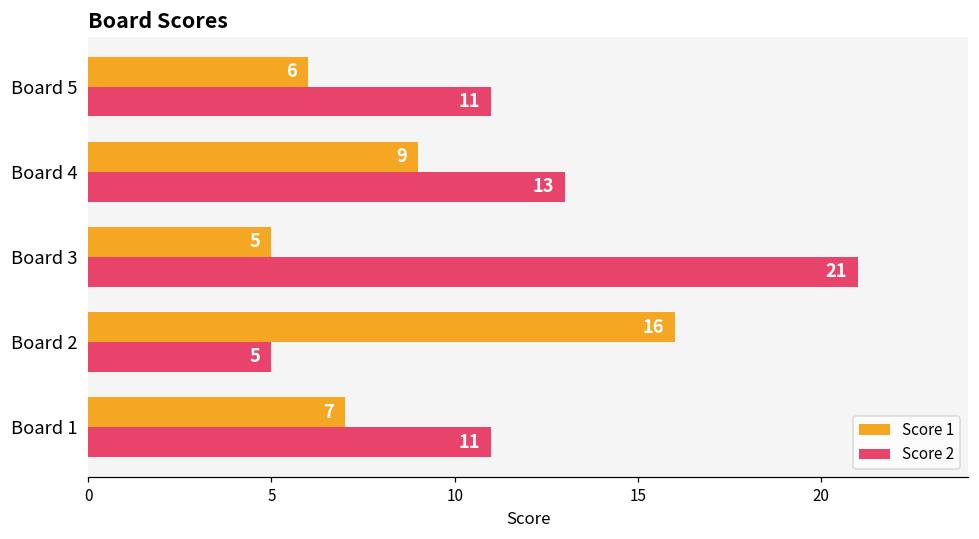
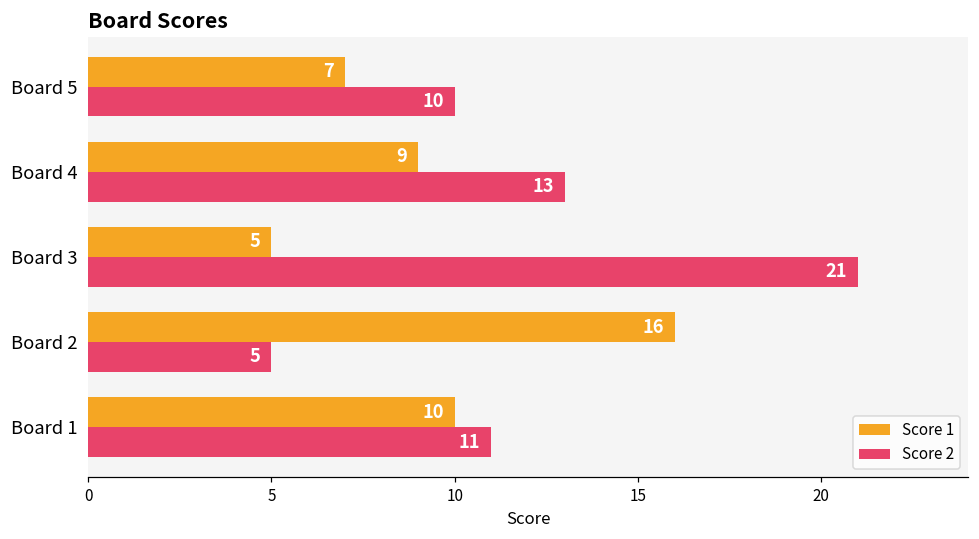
Score 1, Board 5: 6 -> 7
Score 2, Board 5: 11 -> 10
Score 1, Board 1: 7 -> 10
